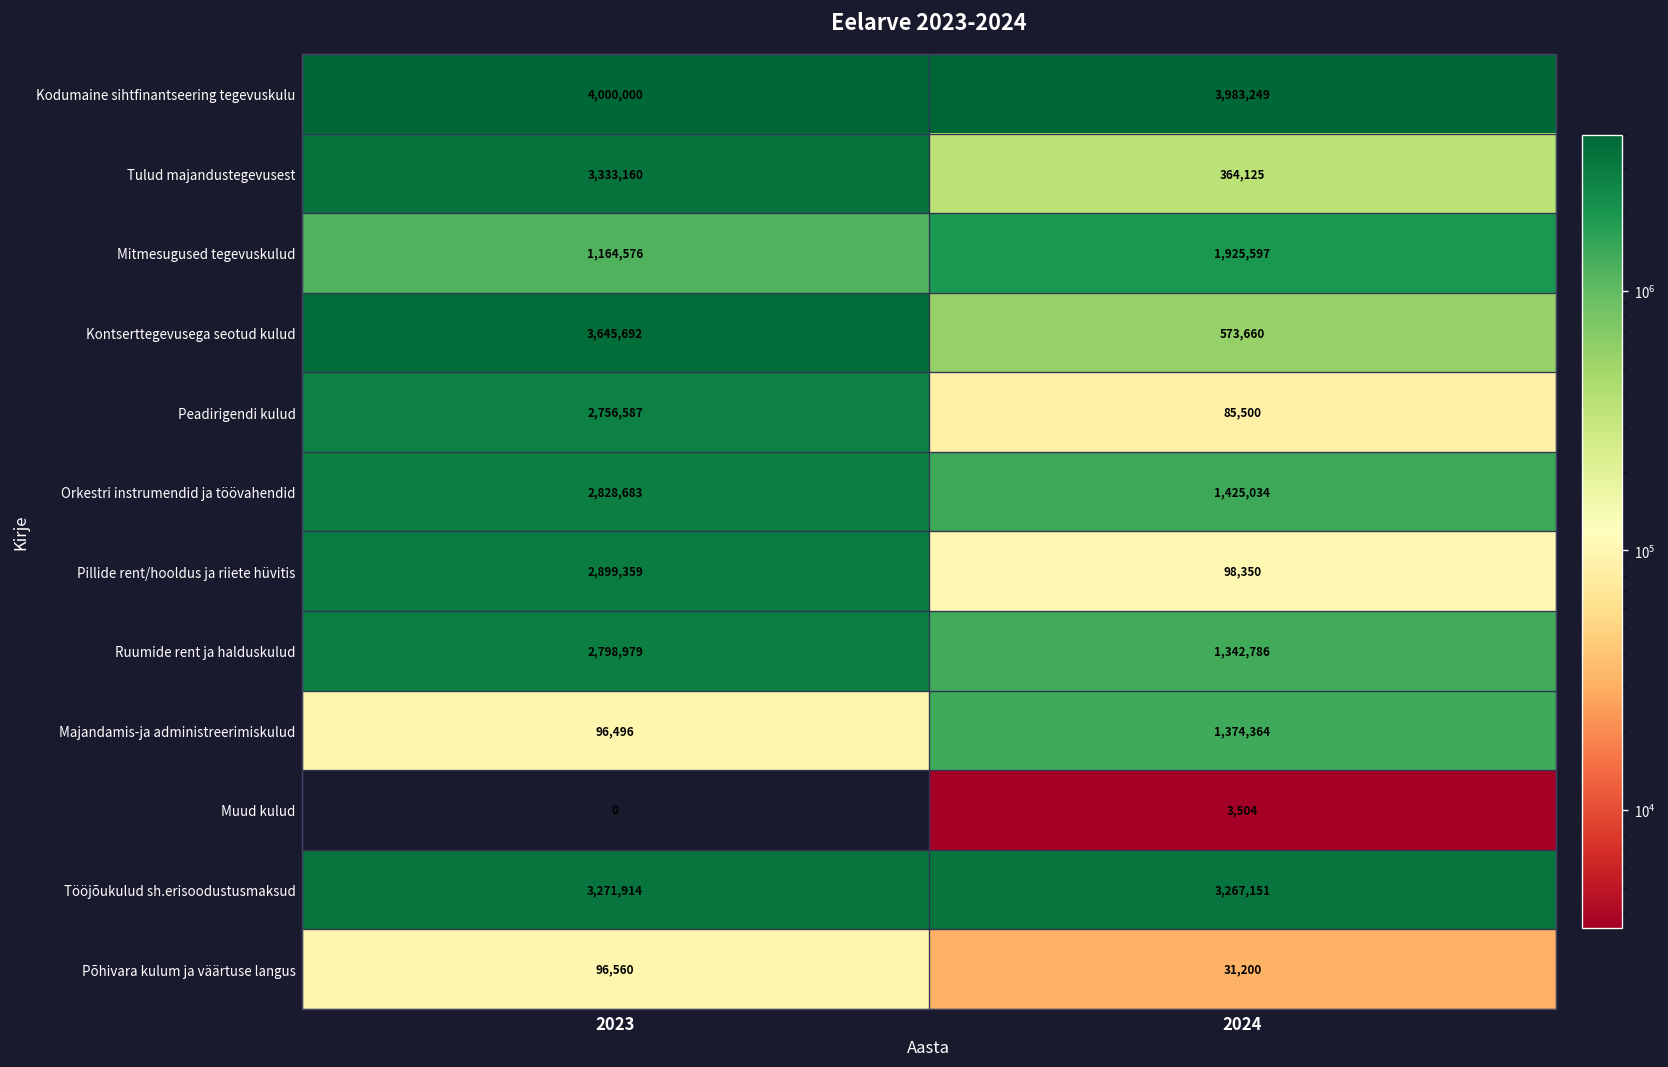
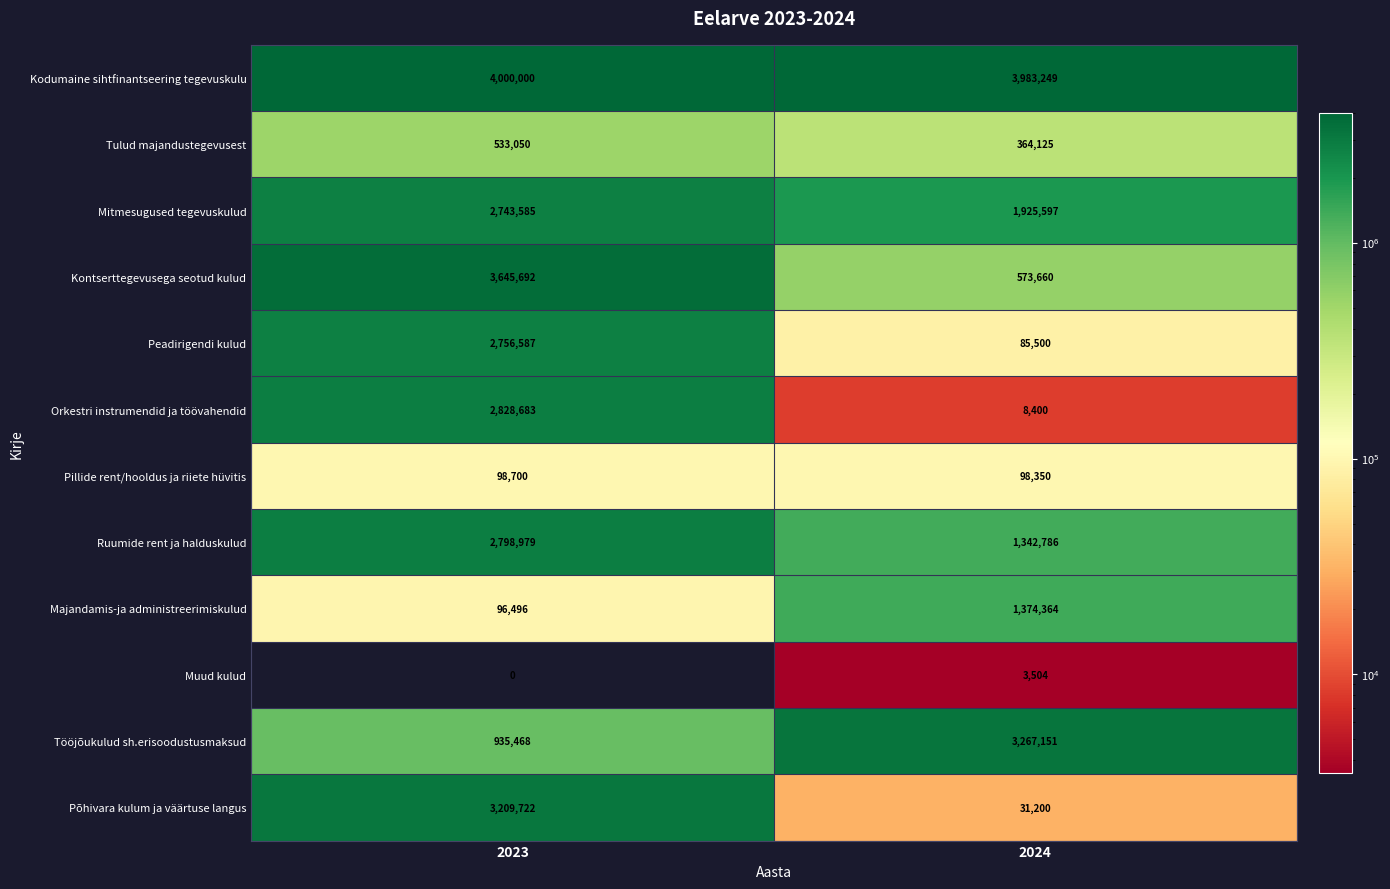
Tulud majandustegevusest, 2023: 3,333,160 -> 533,050
Mitmesugused tegevuskulud, 2023: 1,164,576 -> 2,743,585
Orkestri instrumendid ja töövahendid, 2024: 1,425,034 -> 8,400
Pillide rent/hooldus ja riiete hüvitis, 2023: 2,899,359 -> 98,700
Tööjõukulud sh.erisoodustusmaksud, 2023: 3,271,914 -> 935,468
Põhivara kulum ja väärtuse langus, 2023: 96,560 -> 3,209,722
